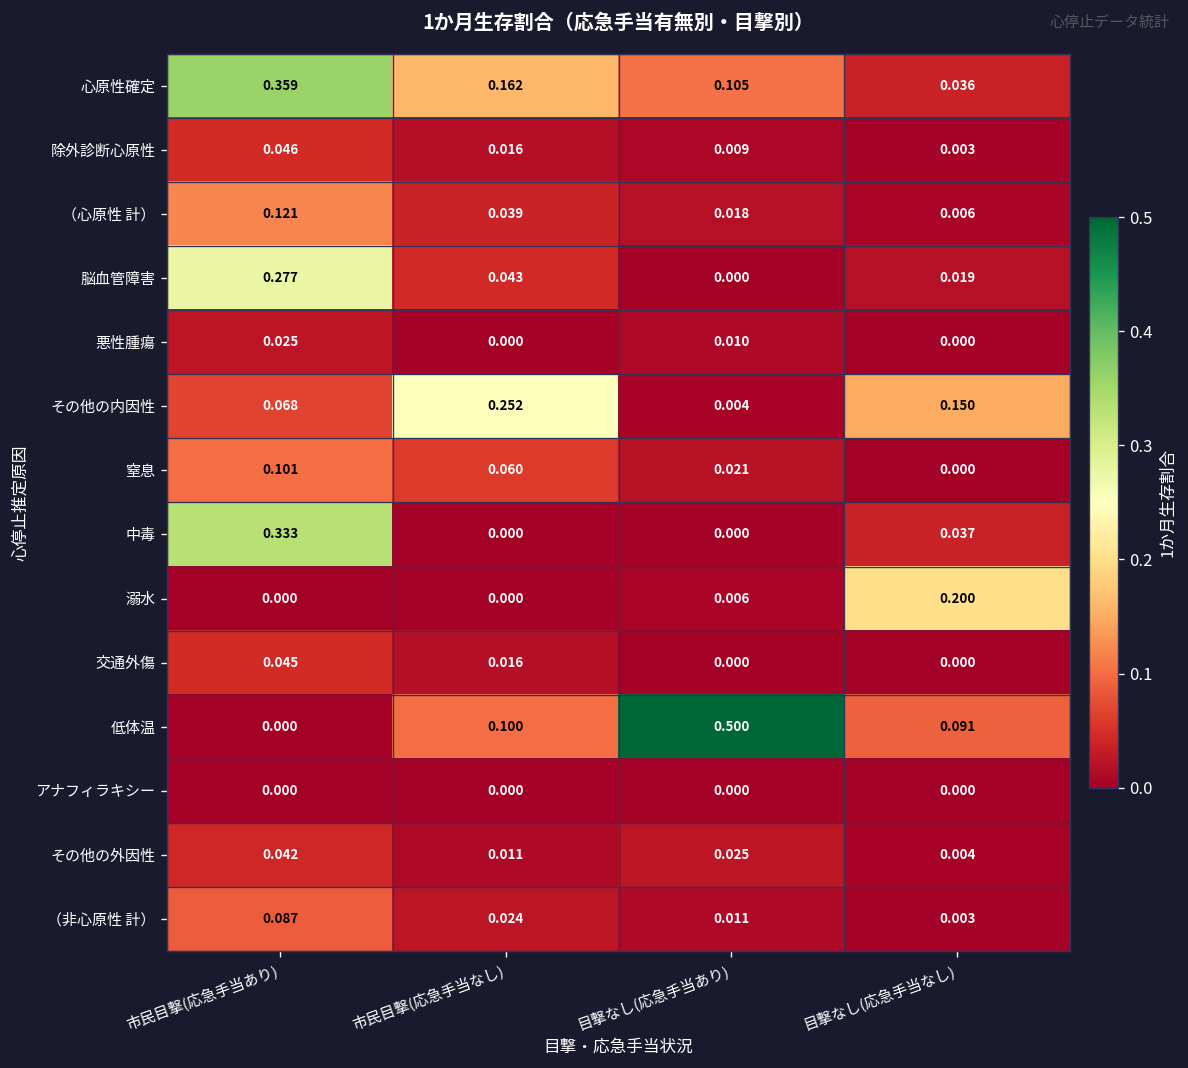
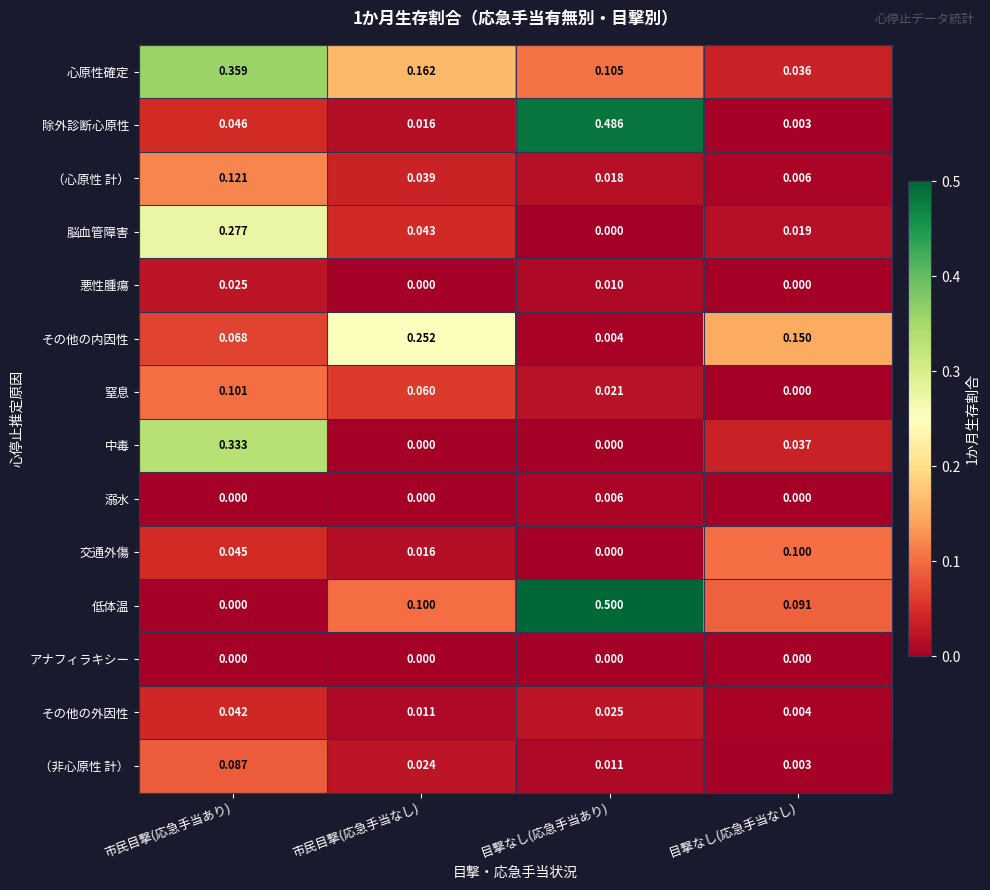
除外診断心原性, 目撃なし(応急手当あり): 0.009 -> 0.486
溺水, 目撃なし(応急手当なし): 0.200 -> 0.000
交通外傷, 目撃なし(応急手当なし): 0.000 -> 0.100
